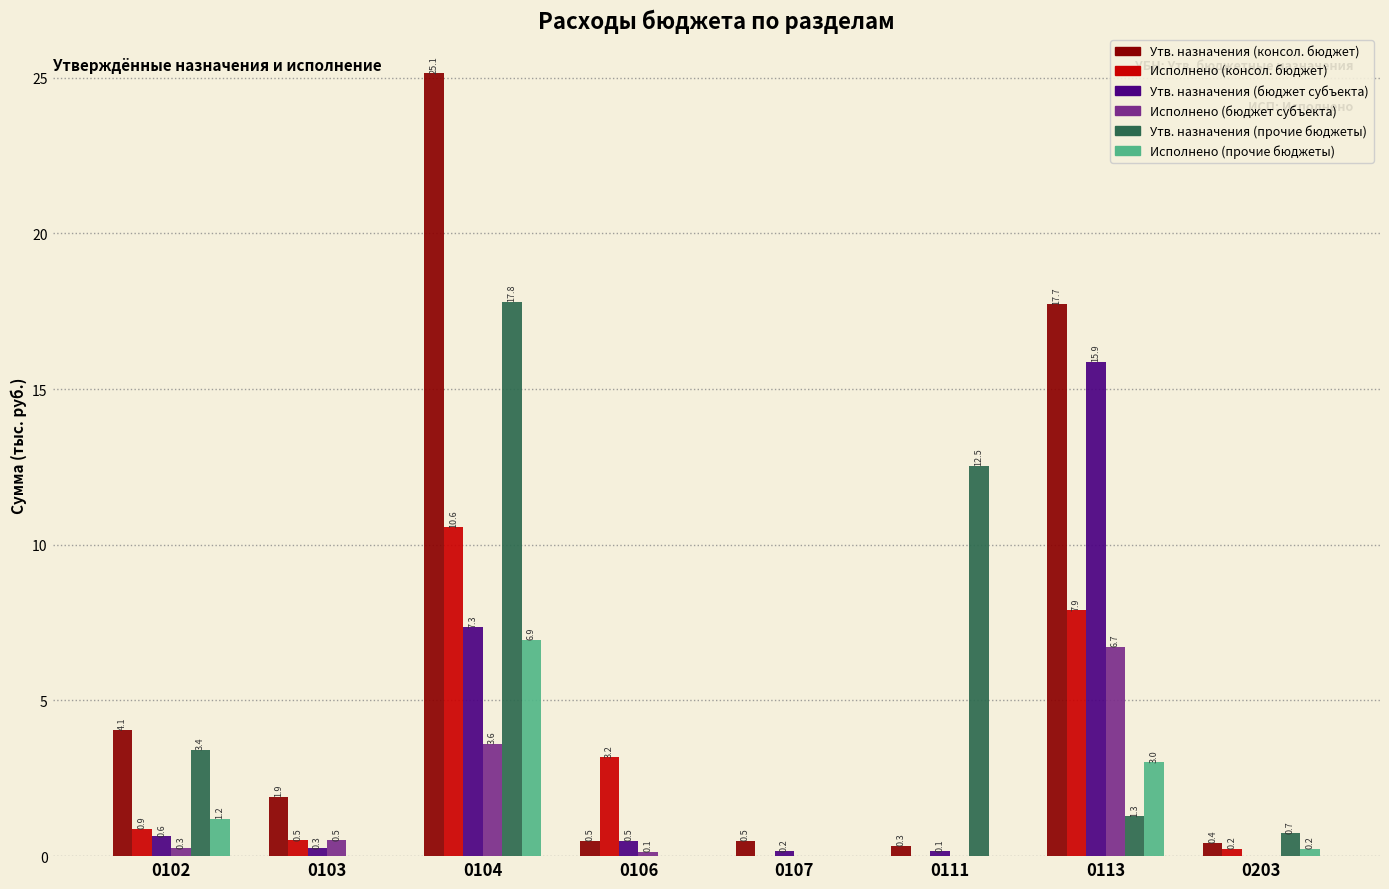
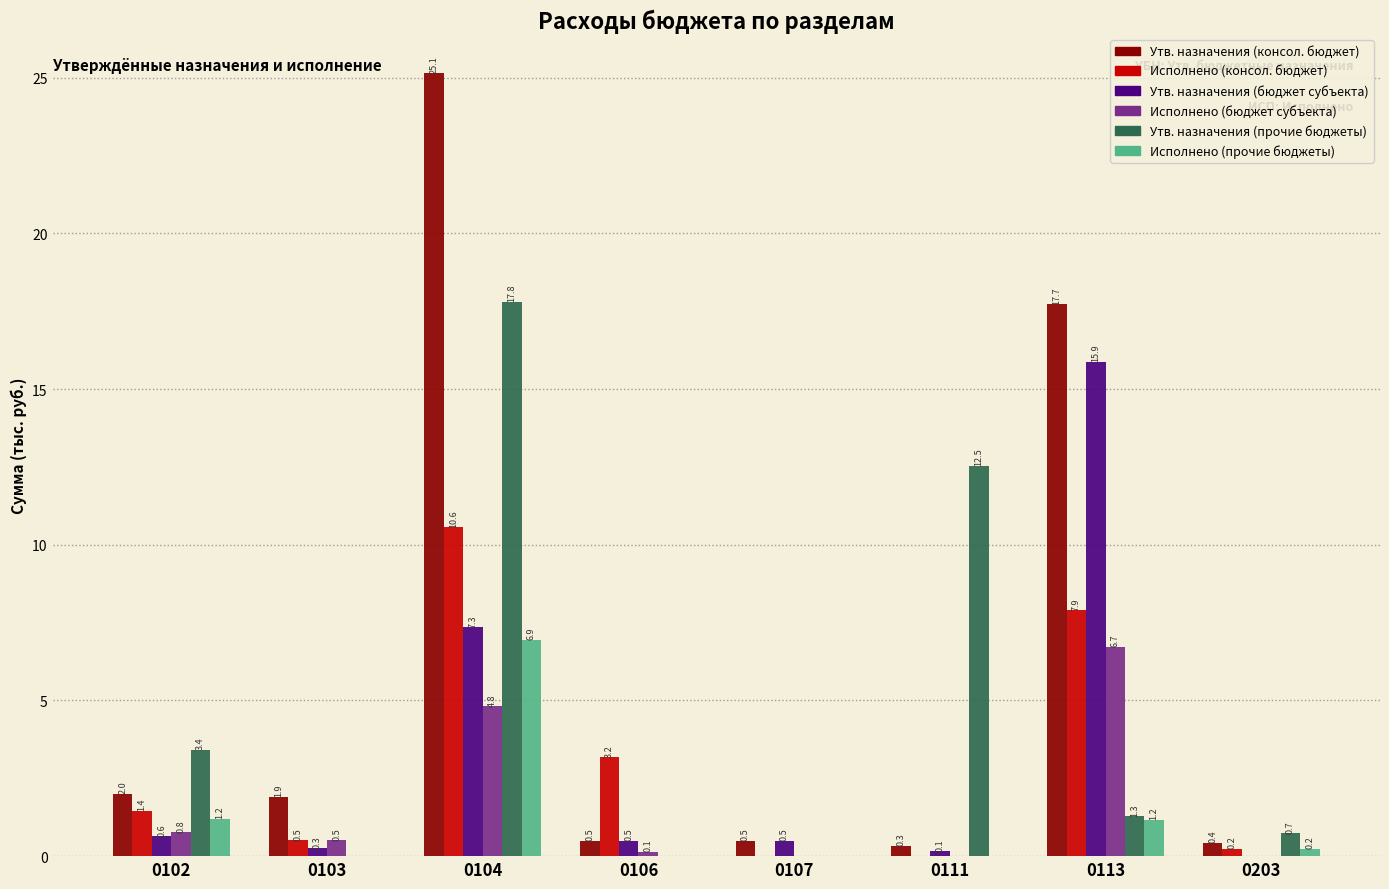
Утв. назначения (консол. бюджет), 0102: 4.1 -> 2.0
Исполнено (консол. бюджет), 0102: 0.9 -> 1.4
Исполнено (бюджет субъекта), 0102: 0.3 -> 0.8
Исполнено (бюджет субъекта), 0104: 3.6 -> 4.8
Утв. назначения (бюджет субъекта), 0107: 0.2 -> 0.5
Исполнено (прочие бюджеты), 0113: 3.0 -> 1.2
